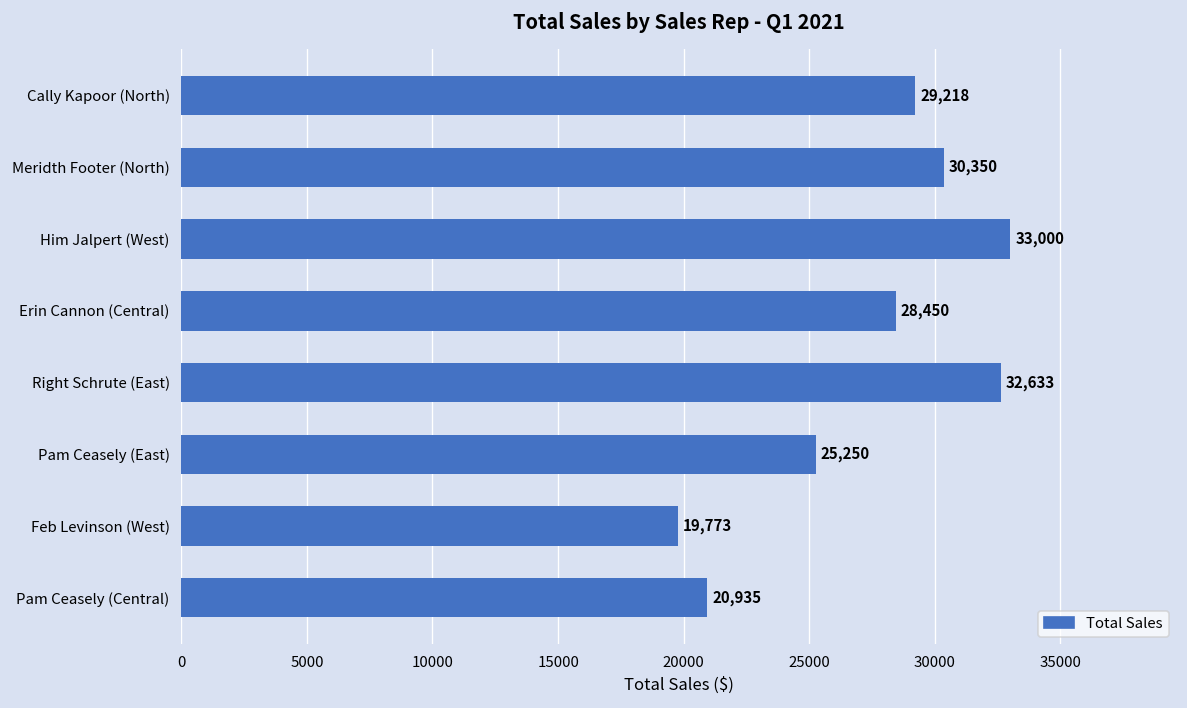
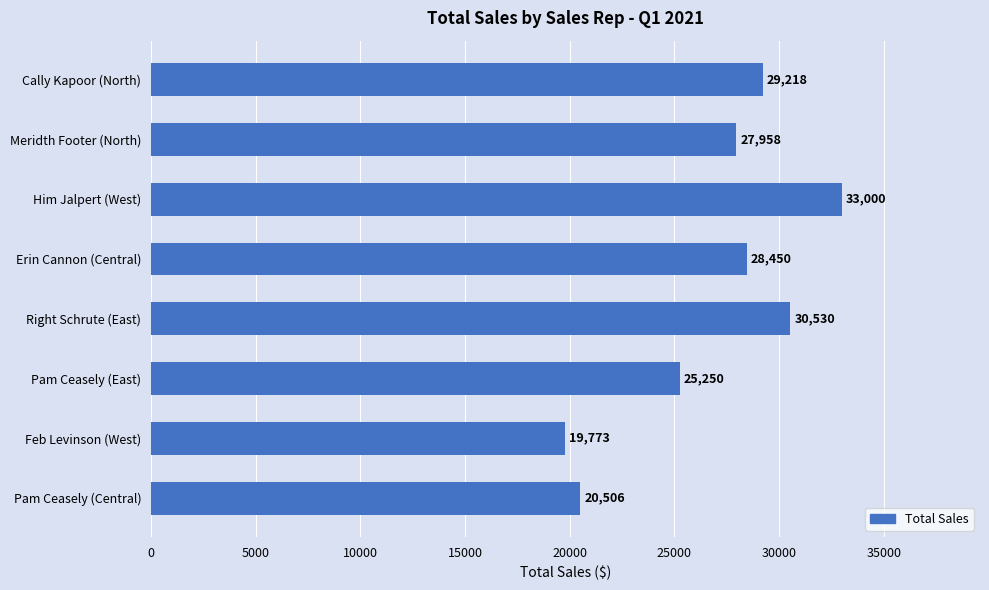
Meridth Footer (North): 30,350 -> 27,958
Right Schrute (East): 32,633 -> 30,530
Pam Ceasely (Central): 20,935 -> 20,506
